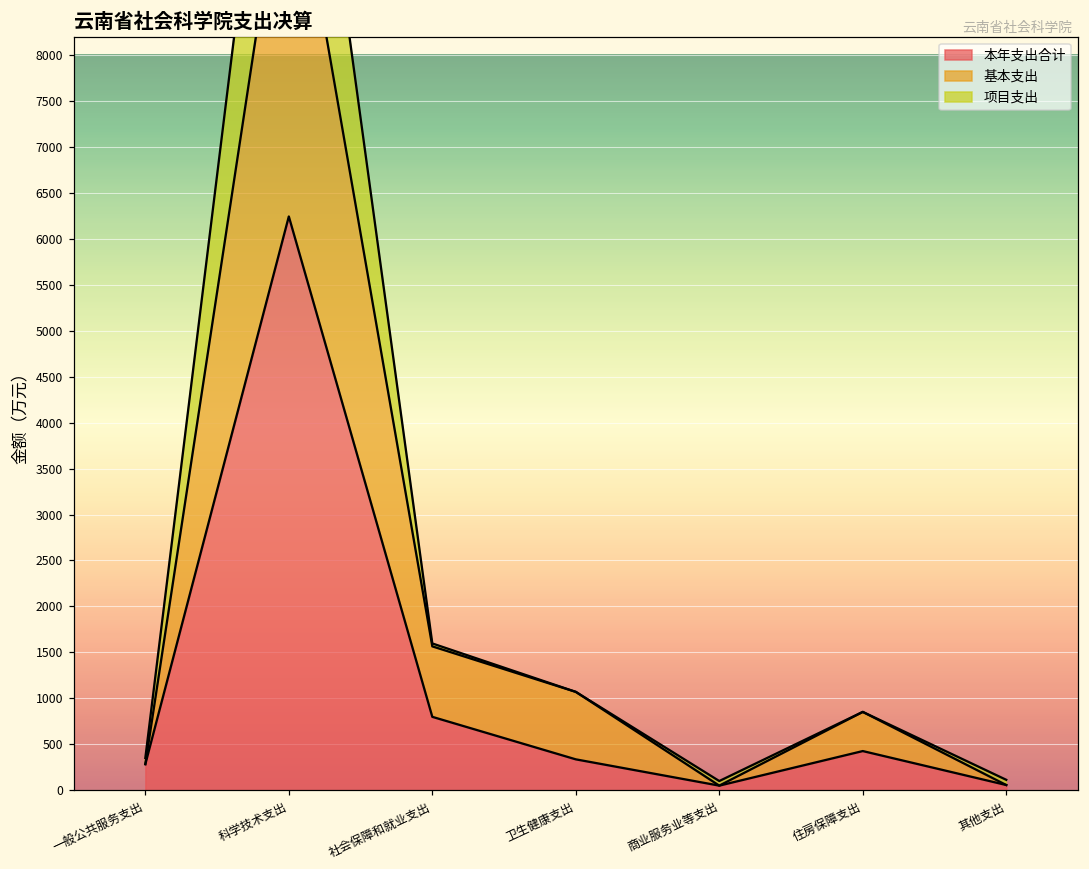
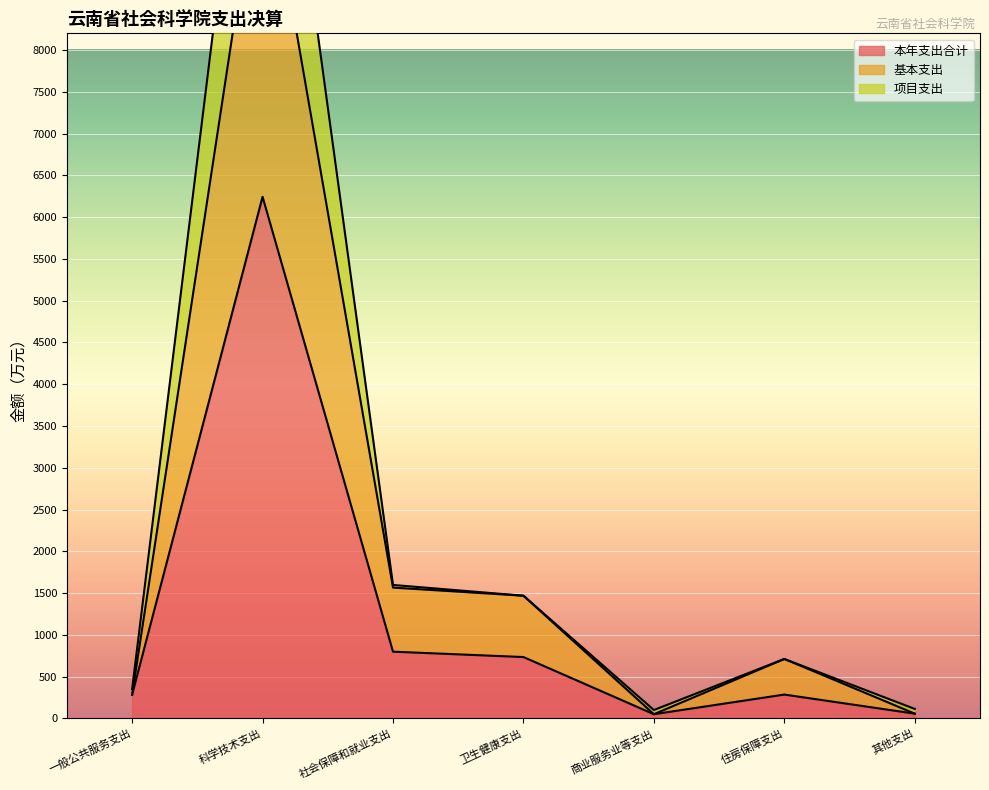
本年支出合计, 卫生健康支出: 300 -> 700
本年支出合计, 住房保障支出: 400 -> 300
